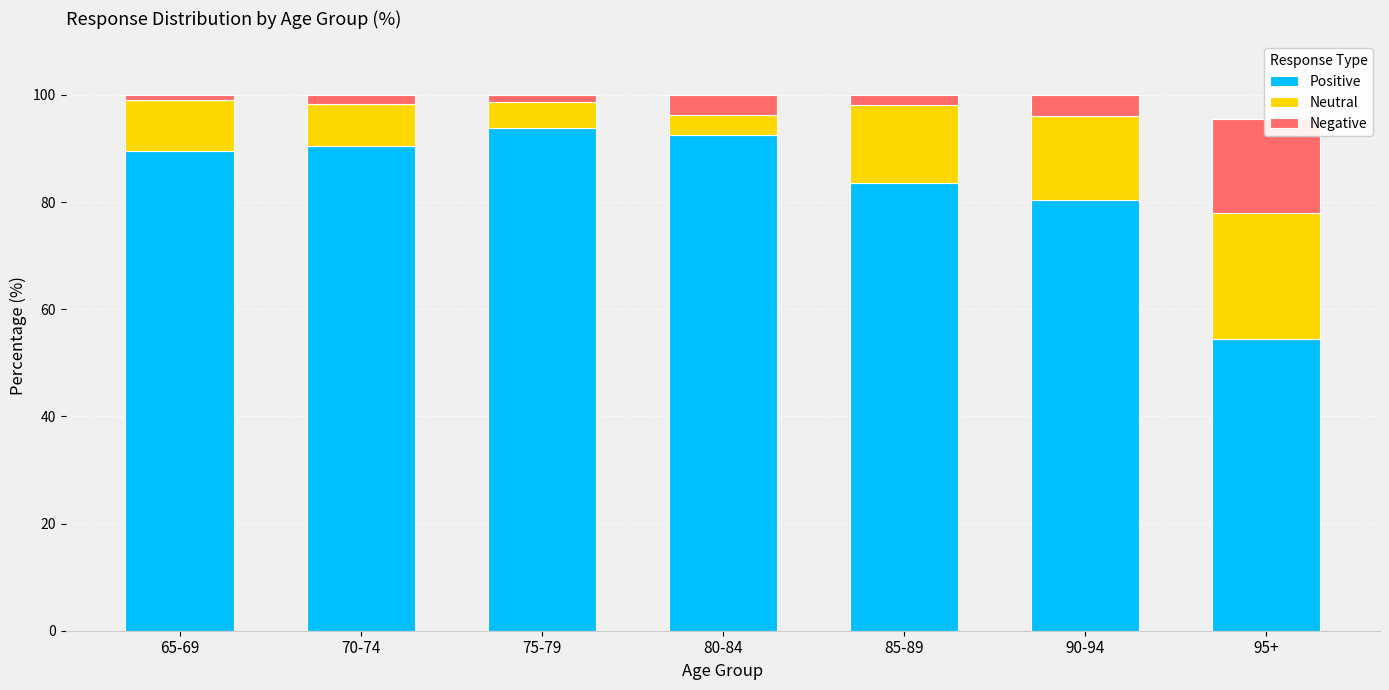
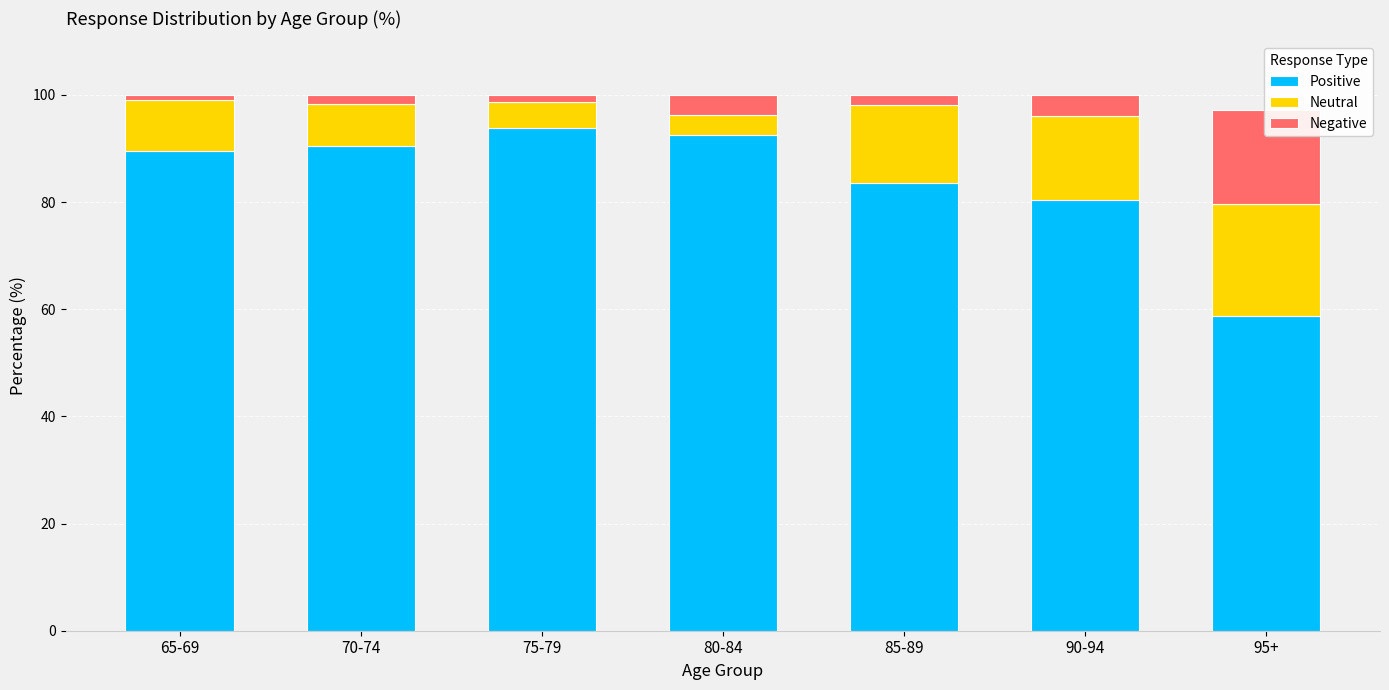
Positive, 95+: 55 -> 59
Neutral, 95+: 24 -> 21
